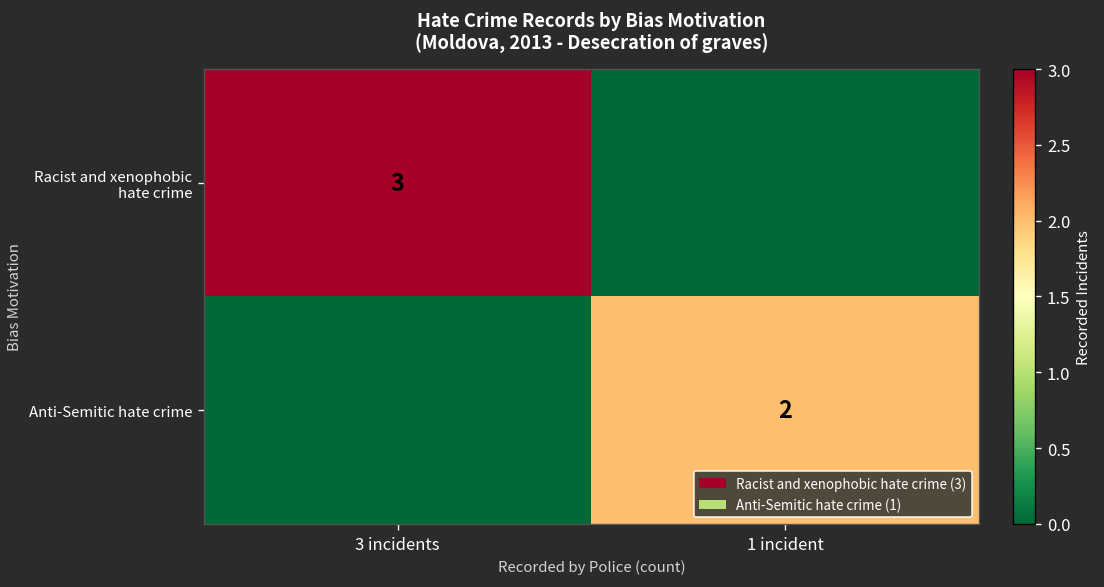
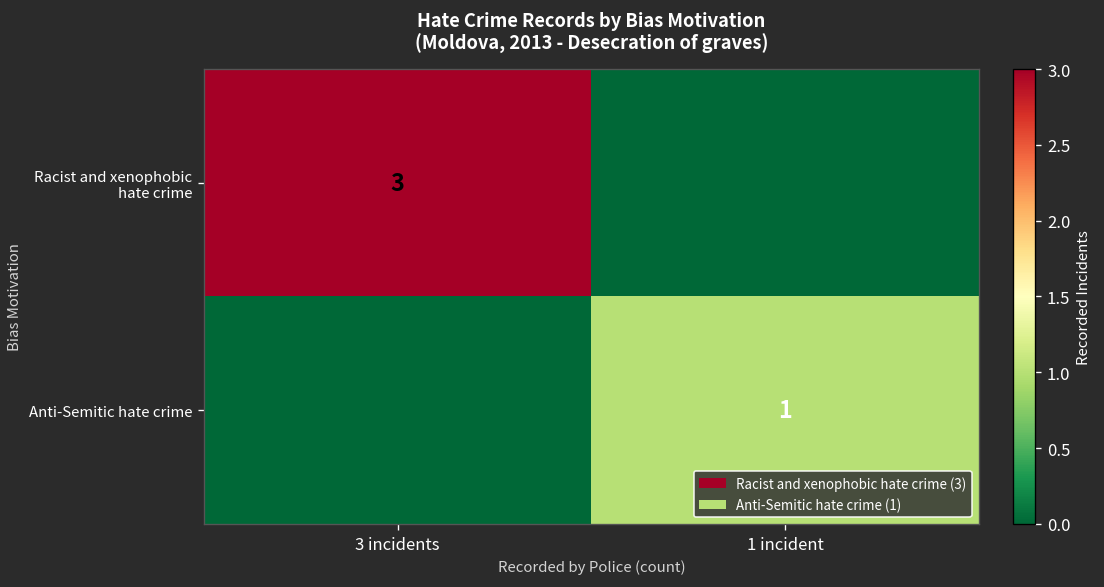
Anti-Semitic hate crime, 1 incident: 2 -> 1
